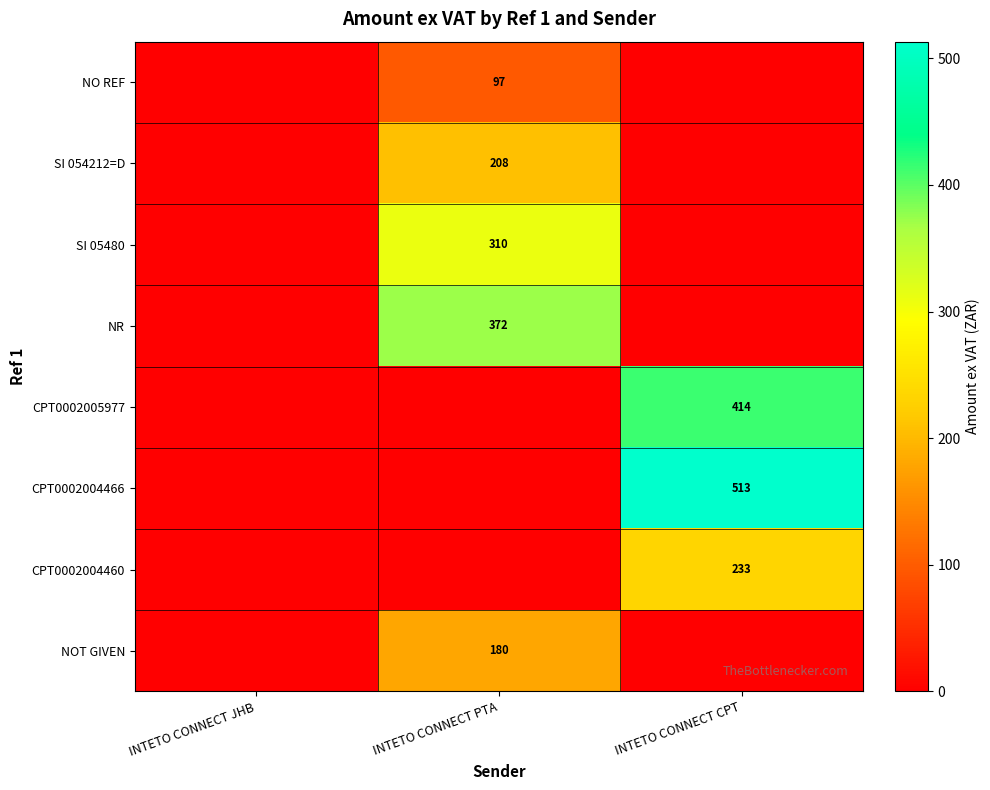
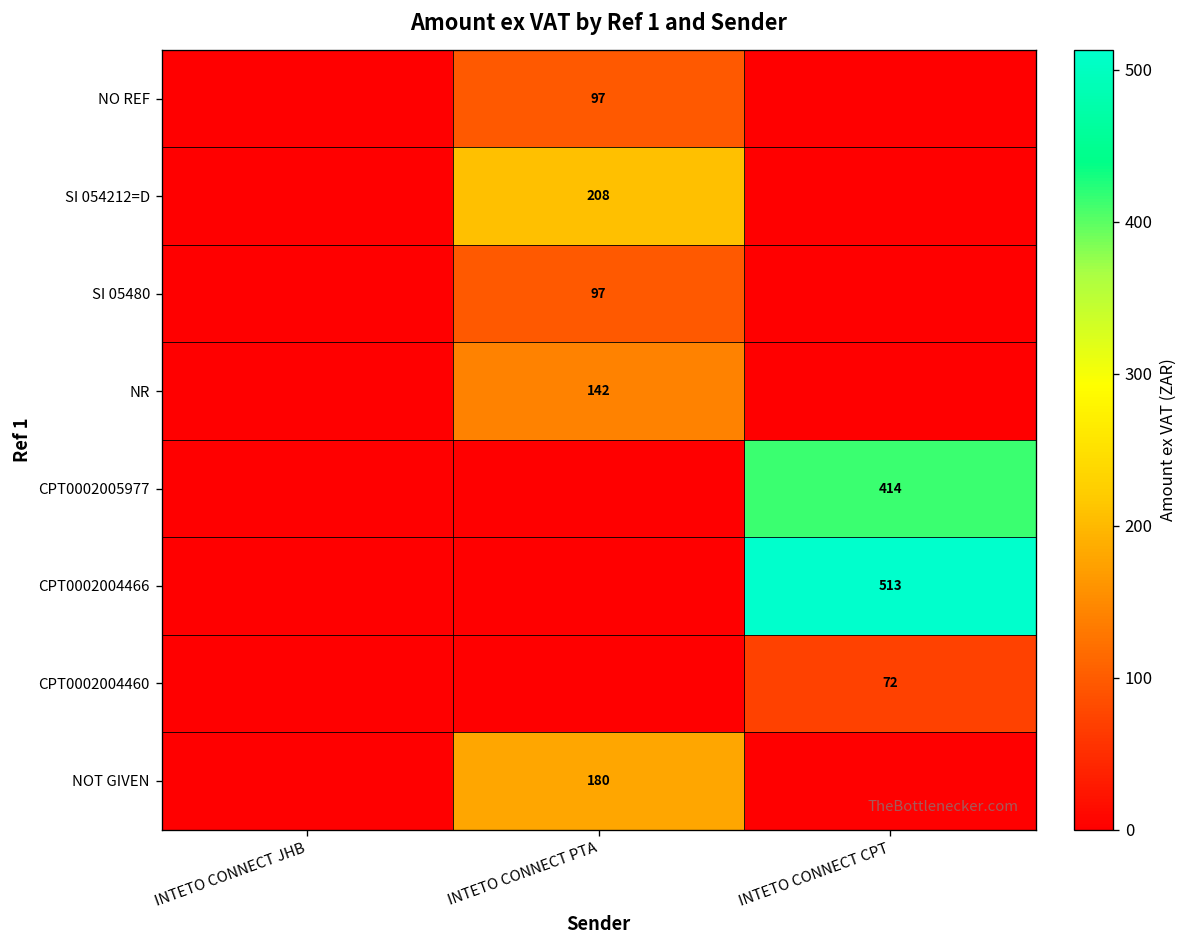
SI 05480, INTETO CONNECT PTA: 310 -> 97
NR, INTETO CONNECT PTA: 372 -> 142
CPT0002004460, INTETO CONNECT CPT: 233 -> 72
